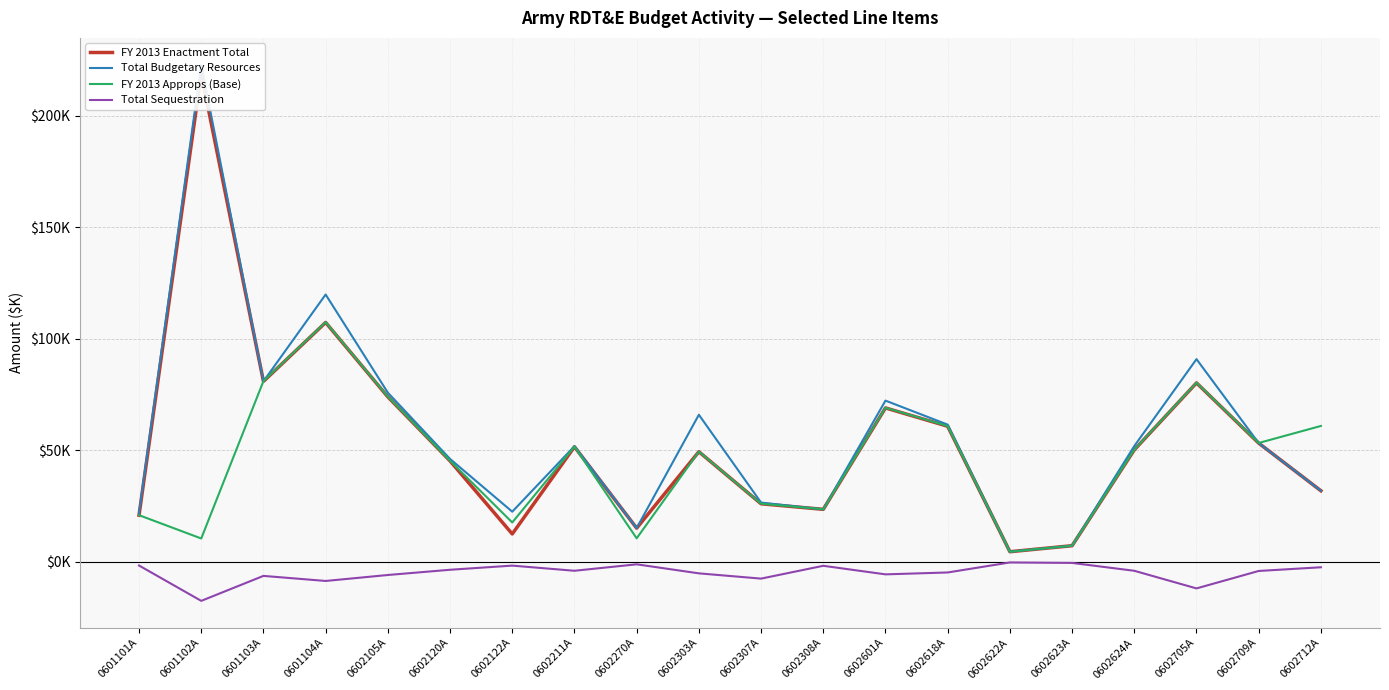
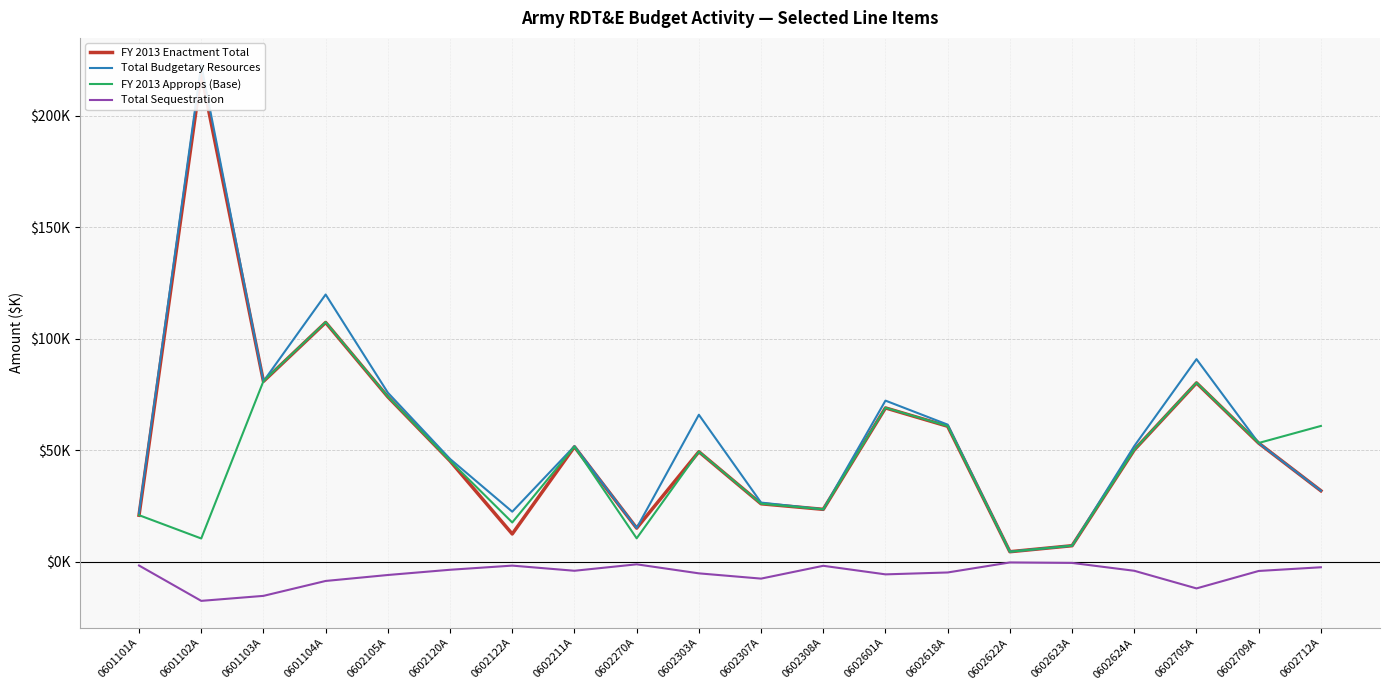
Total Sequestration, 0601103A: $-6000 -> $-15000
